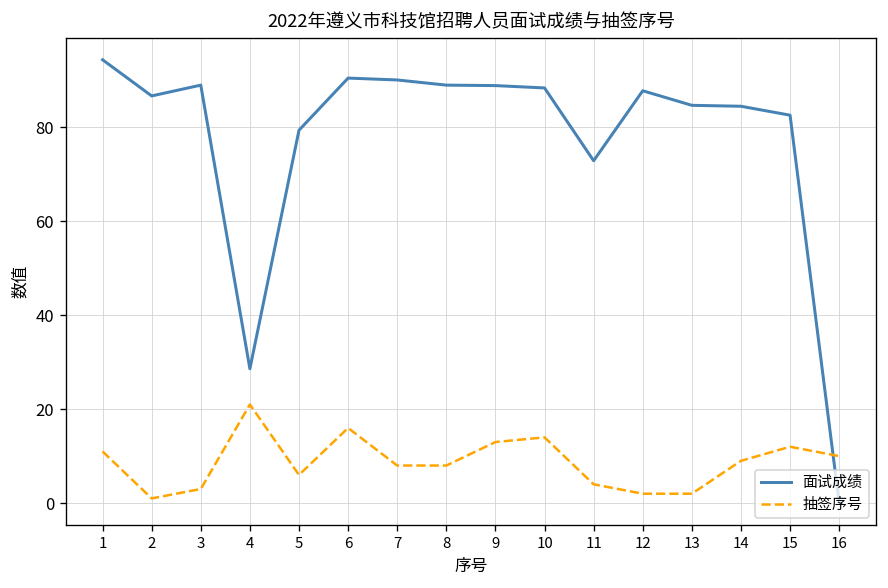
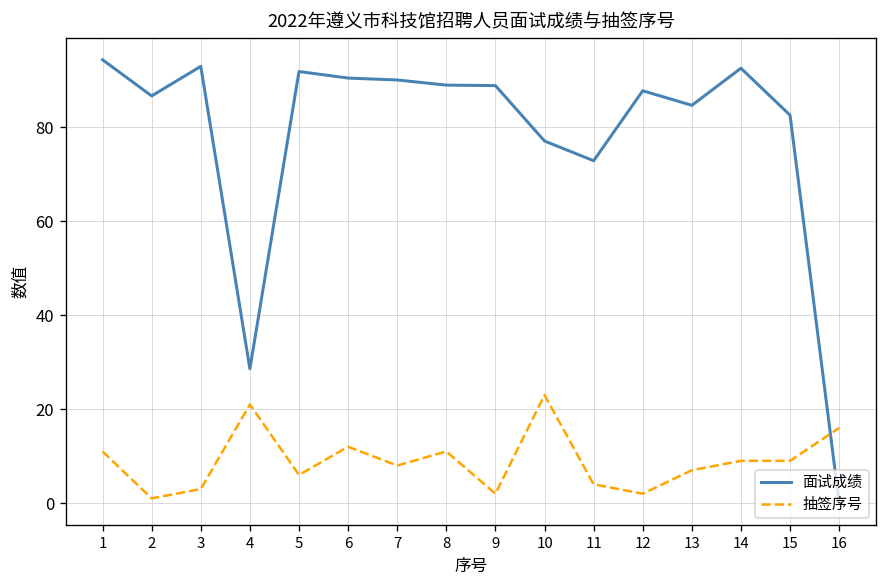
面试成绩, 3: 89 -> 93
面试成绩, 5: 79 -> 92
抽签序号, 6: 16 -> 12
抽签序号, 8: 8 -> 11
抽签序号, 9: 13 -> 2
面试成绩, 10: 88 -> 77
抽签序号, 10: 14 -> 23
抽签序号, 13: 2 -> 7
面试成绩, 14: 85 -> 93
抽签序号, 15: 12 -> 9
抽签序号, 16: 10 -> 16
